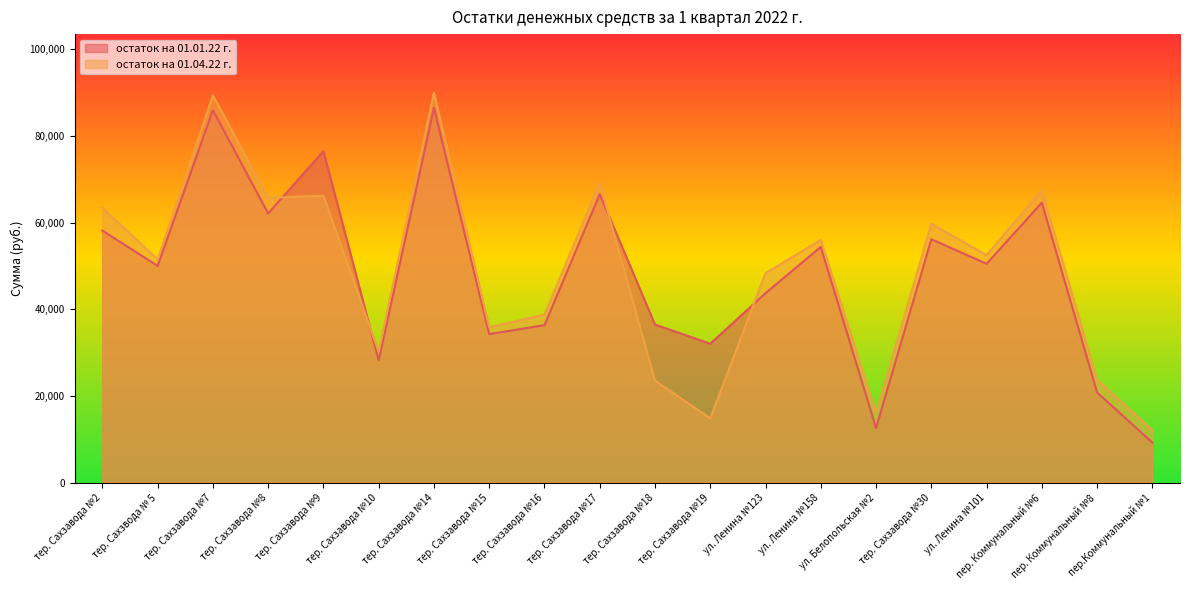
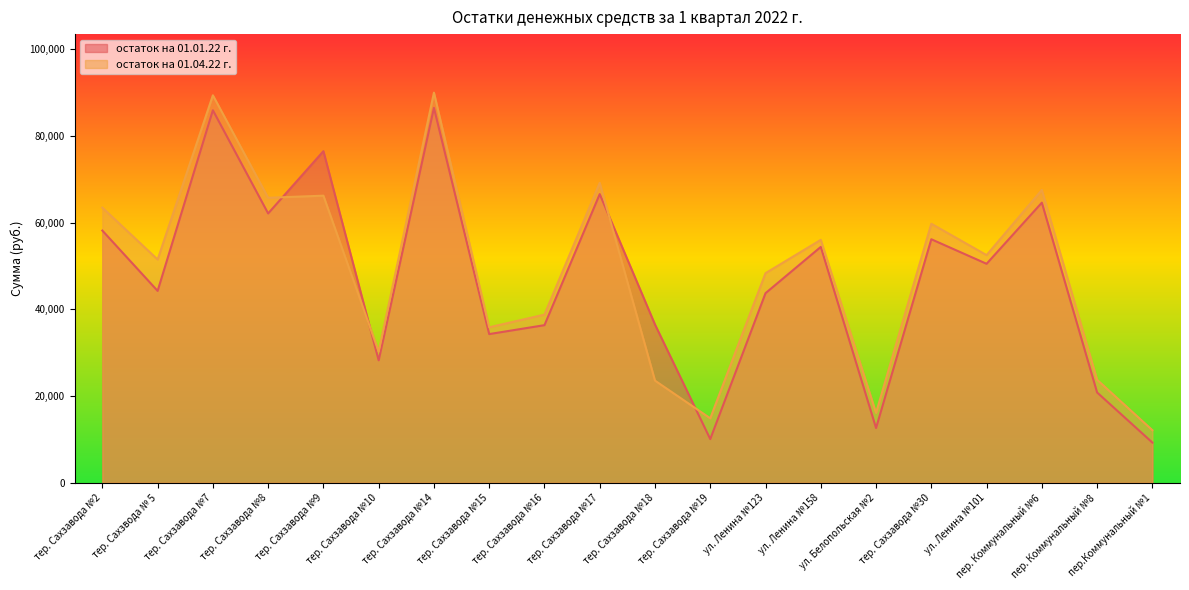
остаток на 01.01.22 г., тер. Сахзвода № 5: 50,000 -> 44,000
остаток на 01.01.22 г., тер. Сахзавода №19: 32,000 -> 10,000
